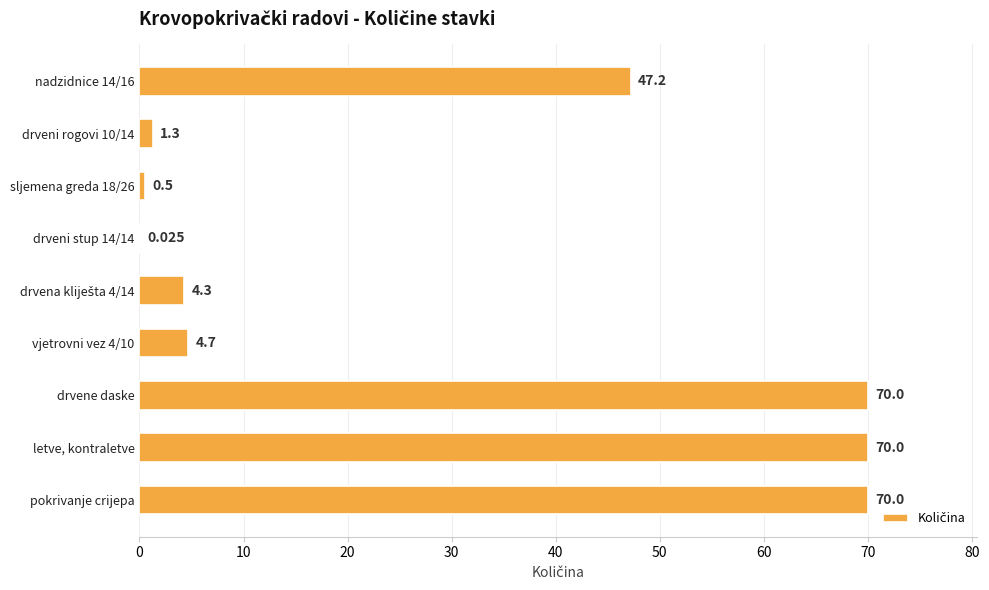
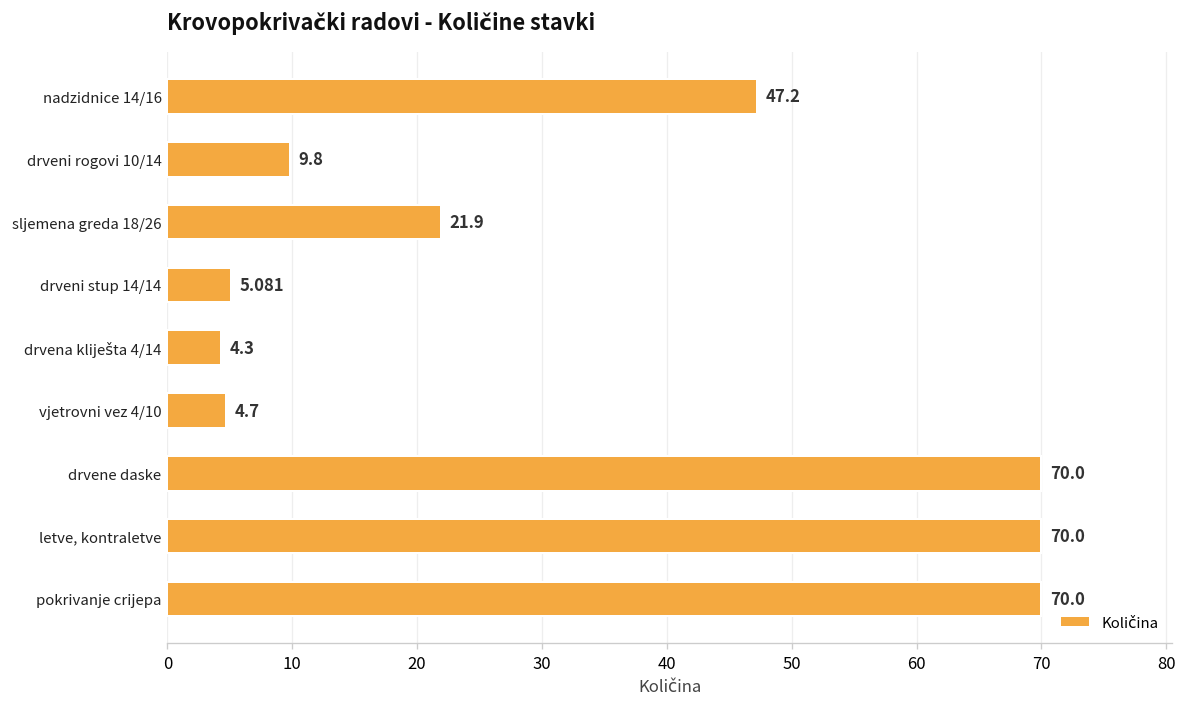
drveni rogovi 10/14: 1.3 -> 9.8
sljemena greda 18/26: 0.5 -> 21.9
drveni stup 14/14: 0.025 -> 5.081
